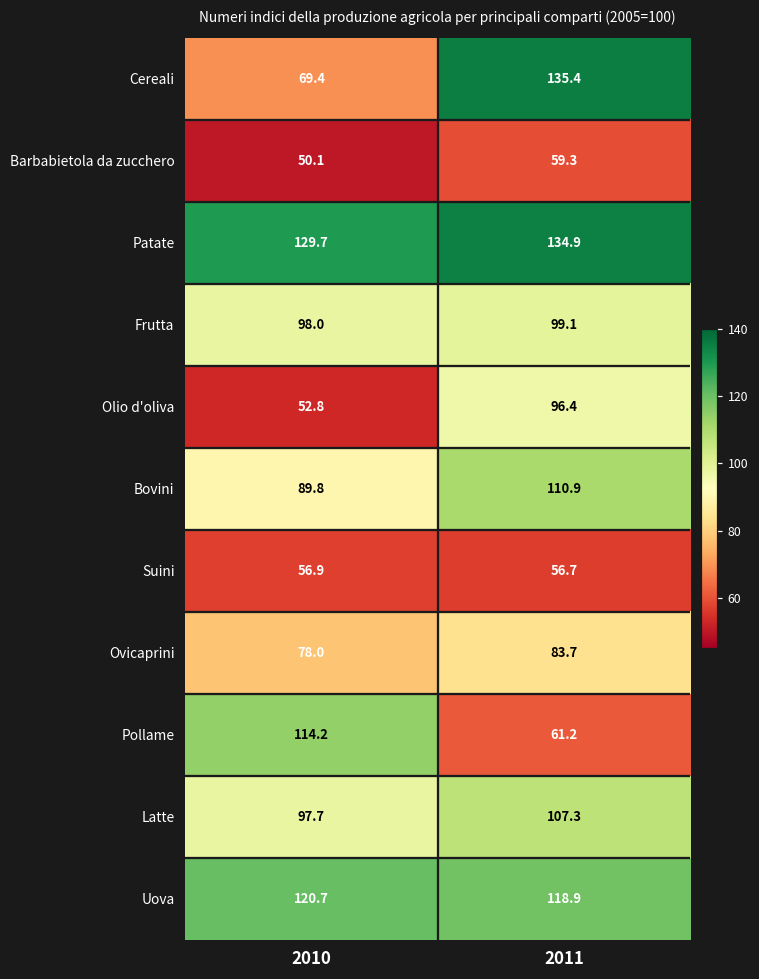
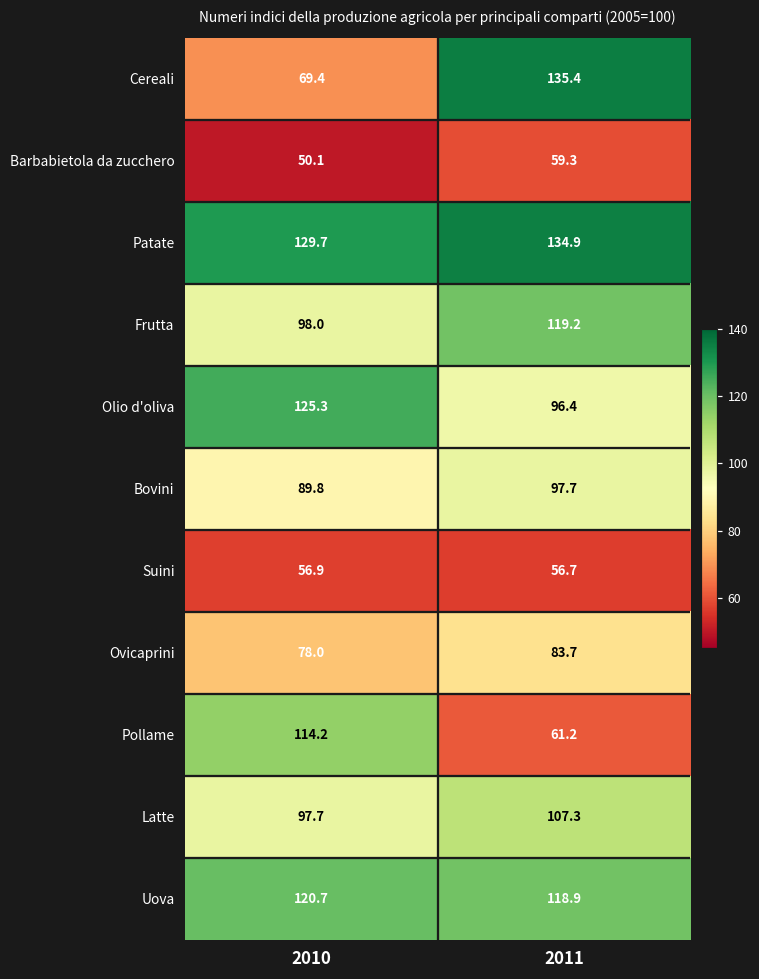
Frutta, 2011: 99.1 -> 119.2
Olio d'oliva, 2010: 52.8 -> 125.3
Bovini, 2011: 110.9 -> 97.7
